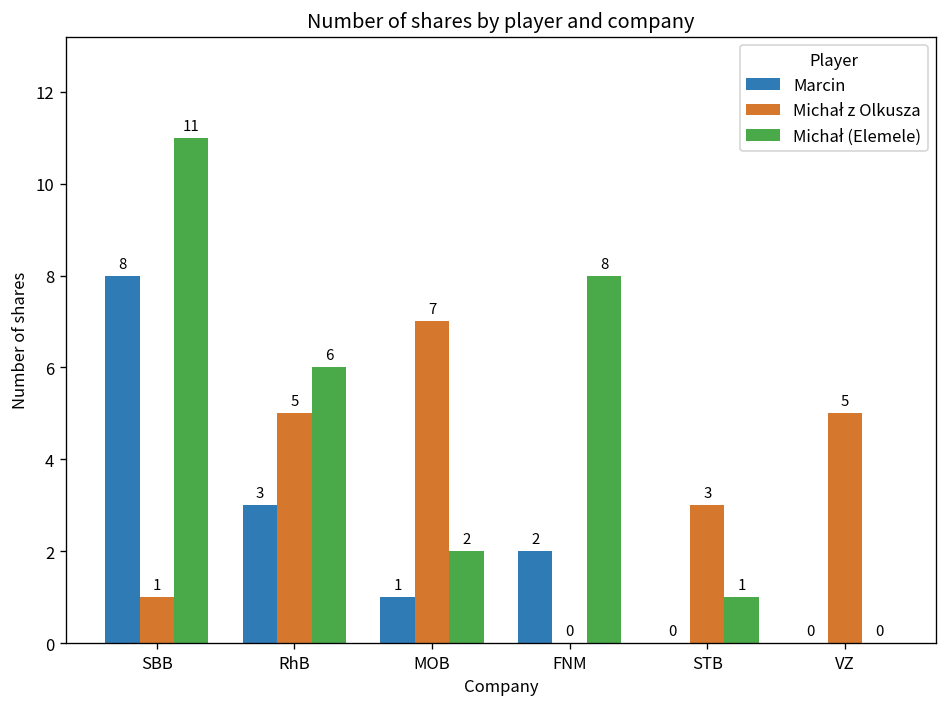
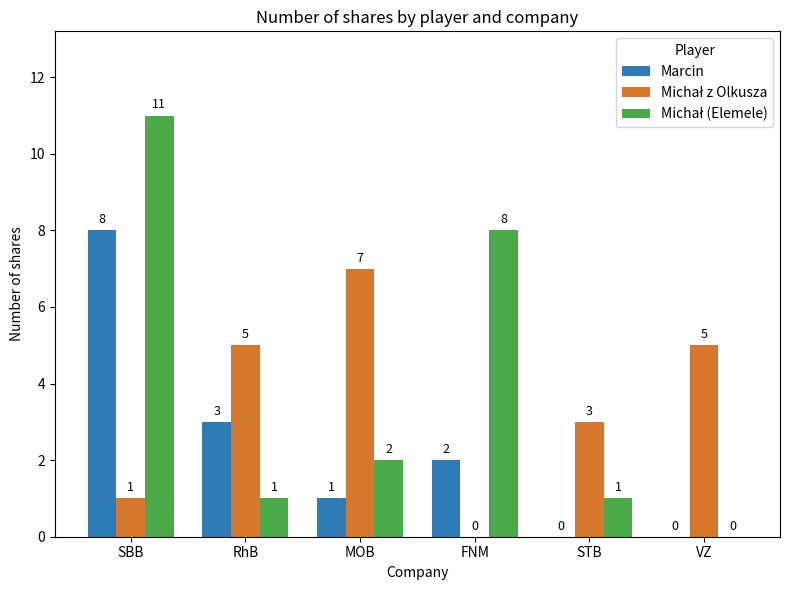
Michał (Elemele), RhB: 6 -> 1
